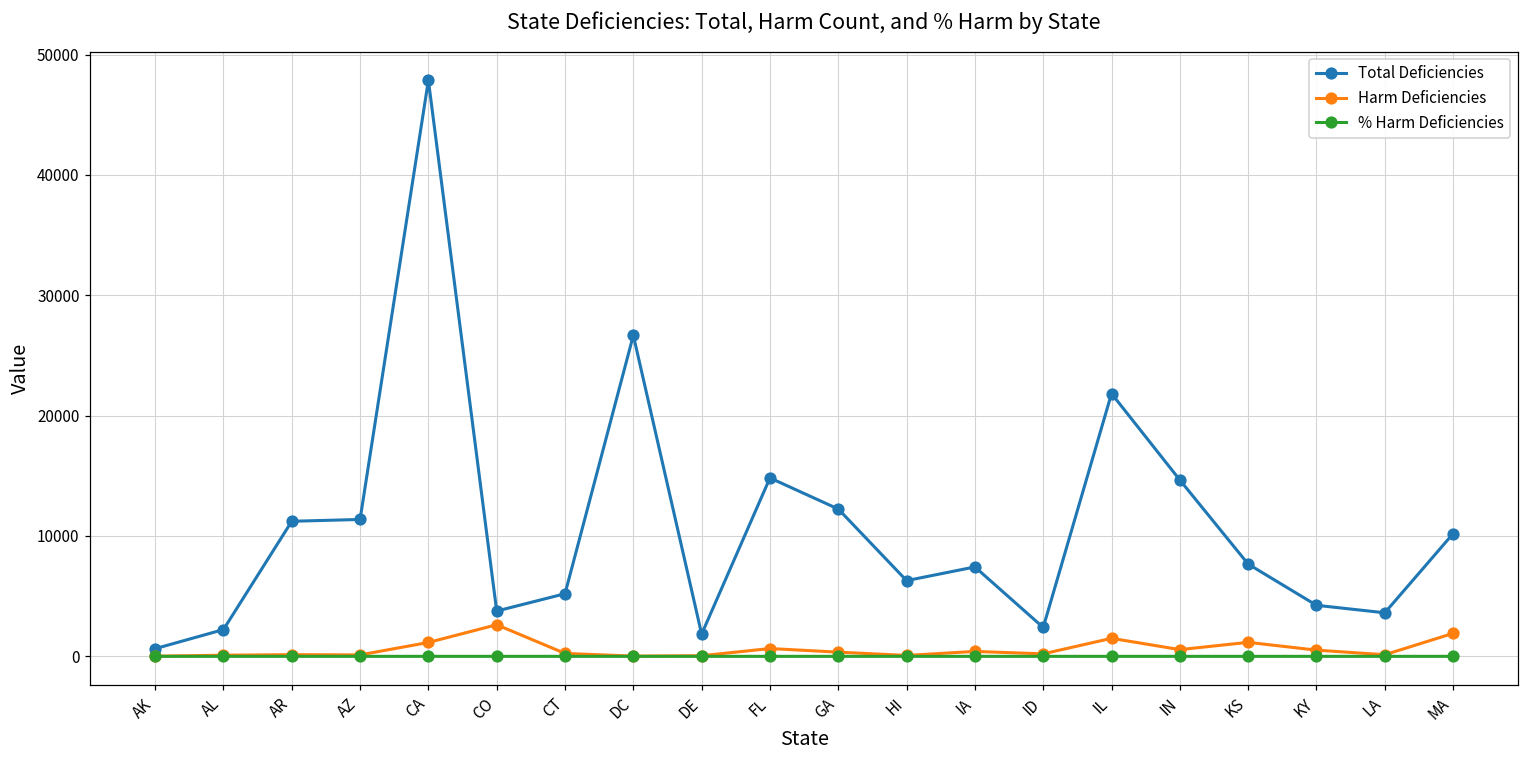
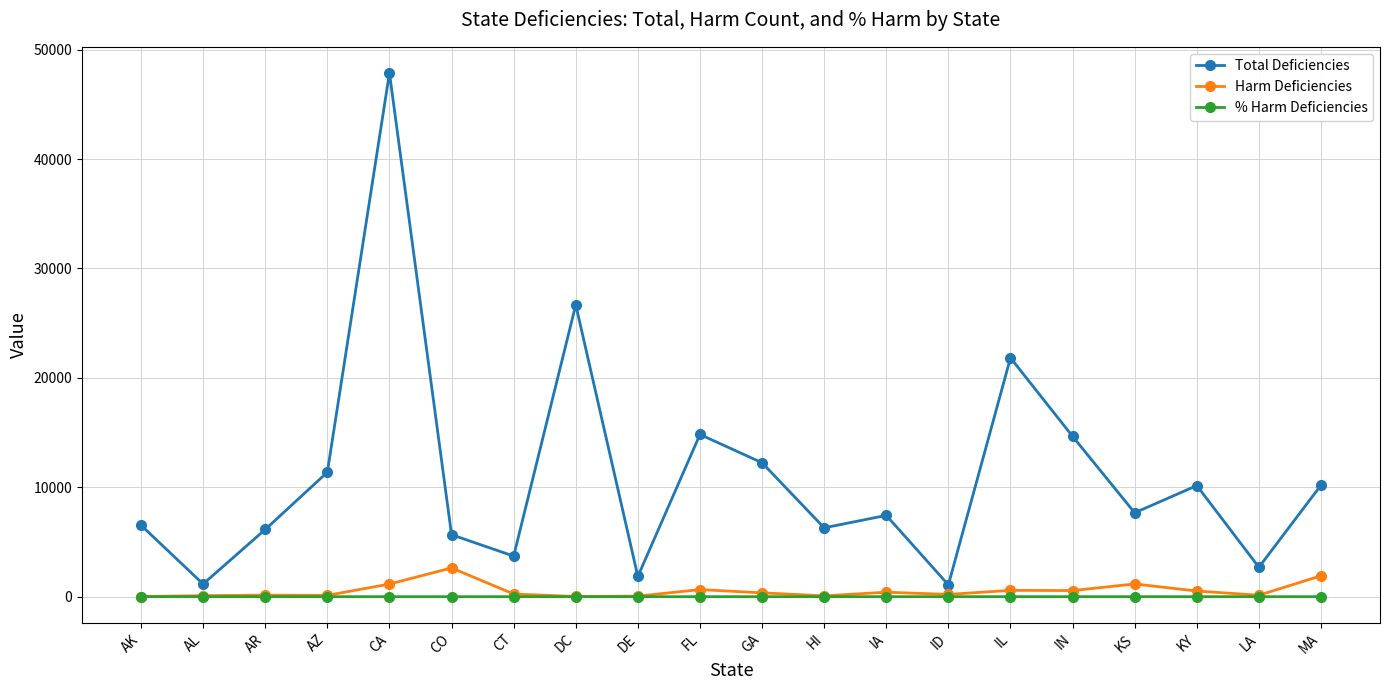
Total Deficiencies, AK: 600 -> 6500
Total Deficiencies, AL: 2200 -> 1200
Total Deficiencies, AR: 11200 -> 6100
Total Deficiencies, CO: 3800 -> 5700
Total Deficiencies, CT: 5200 -> 3700
Total Deficiencies, ID: 2400 -> 1100
Harm Deficiencies, IL: 1500 -> 600
Total Deficiencies, KY: 4200 -> 10200
Total Deficiencies, LA: 3600 -> 2700
